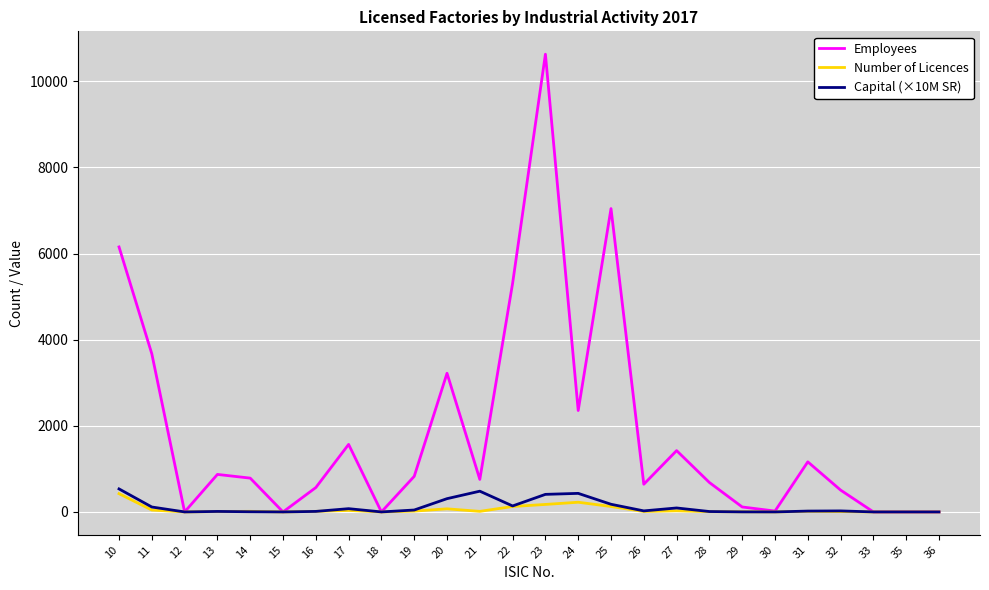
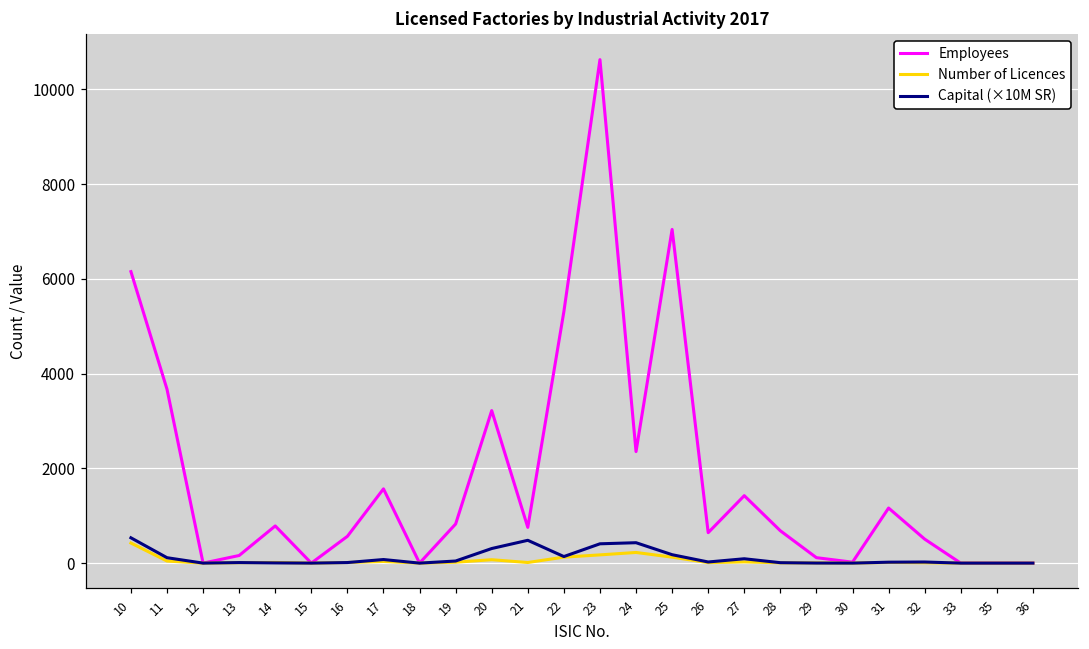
Employees, 13: 900 -> 200
